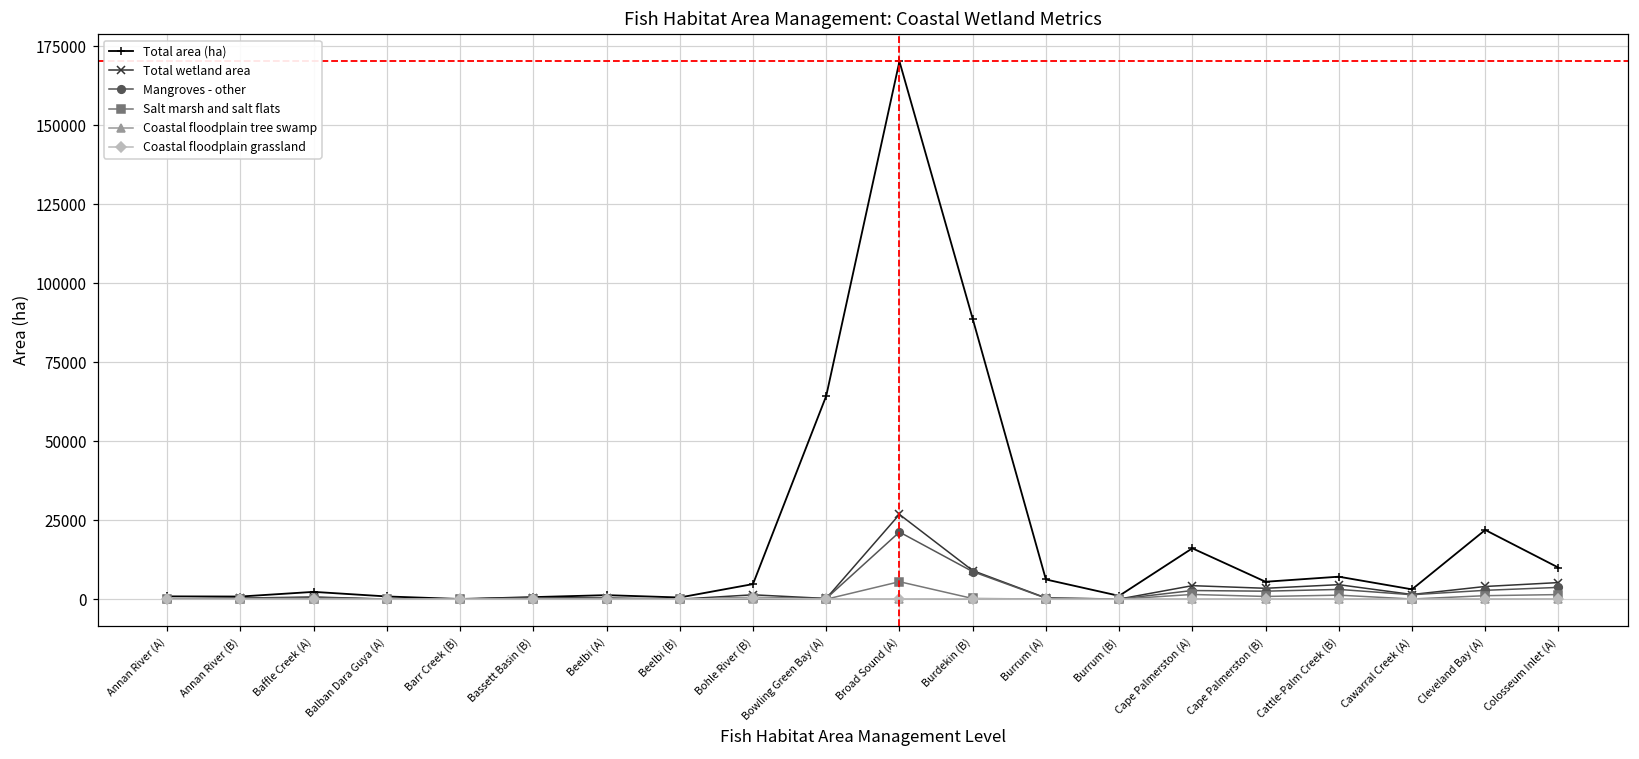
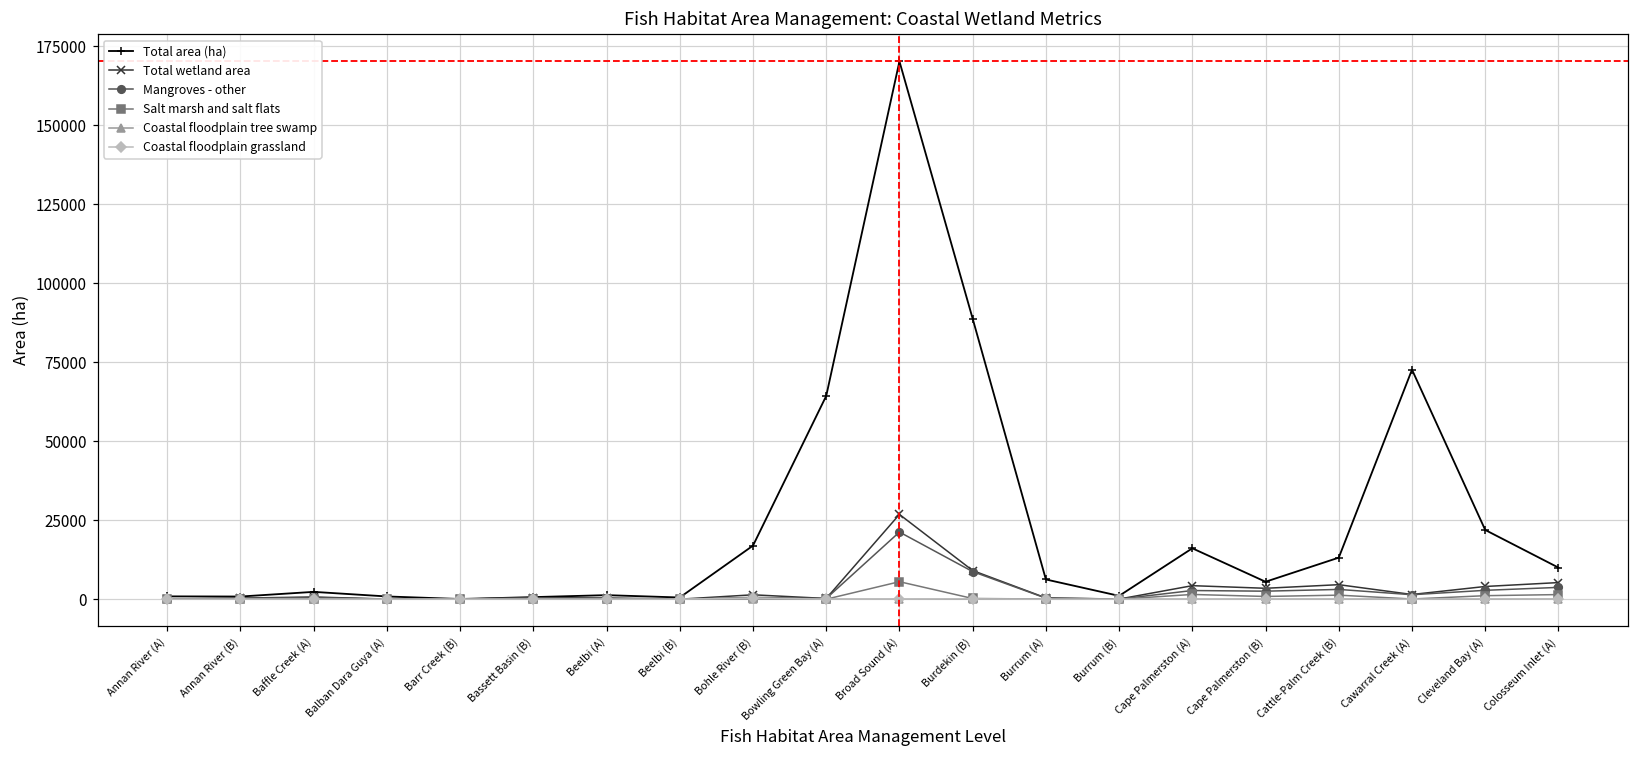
Total area (ha), Bohle River (B): 5000 -> 17000
Total area (ha), Cattle-Palm Creek (B): 7000 -> 13000
Total area (ha), Cawarral Creek (A): 3000 -> 73000
